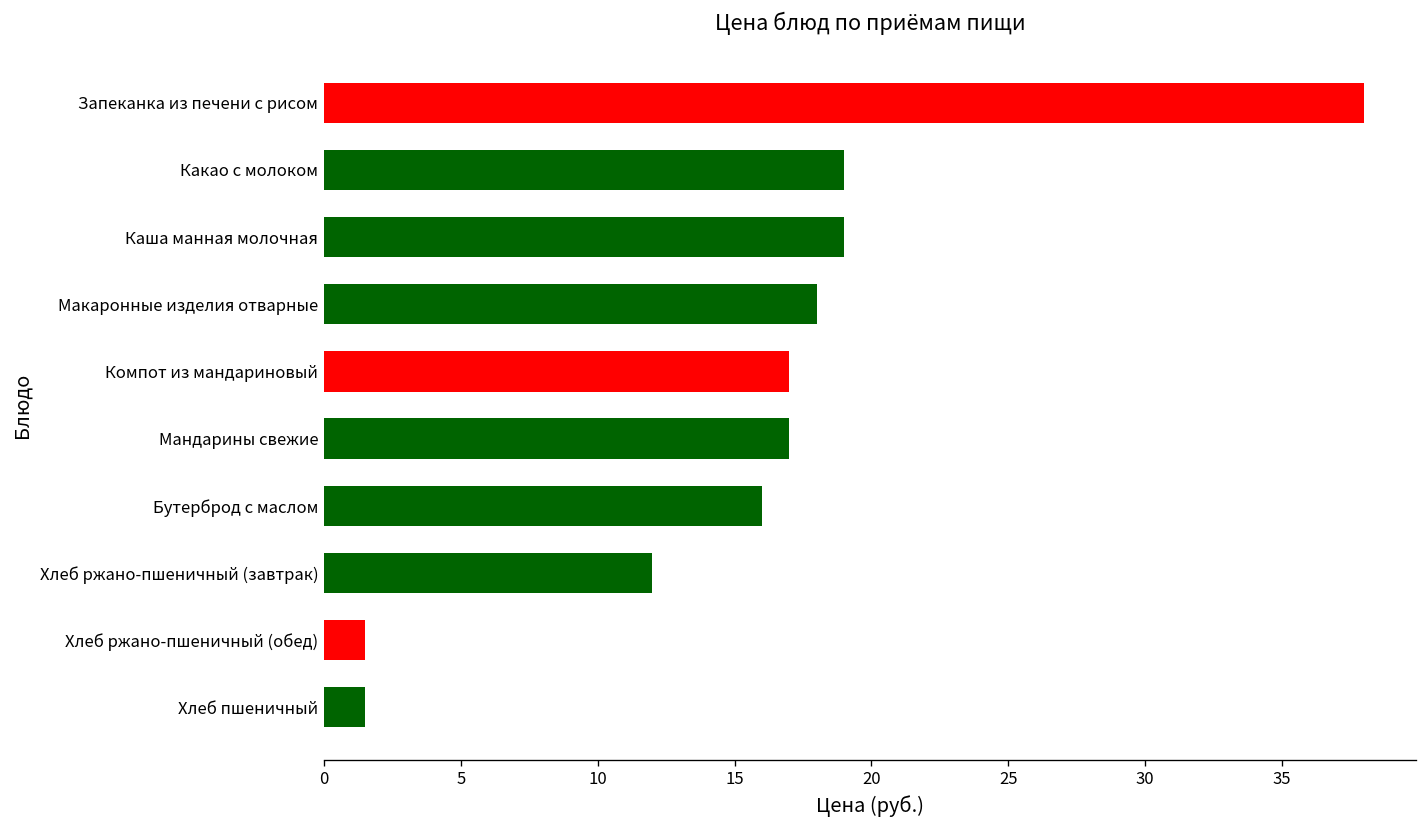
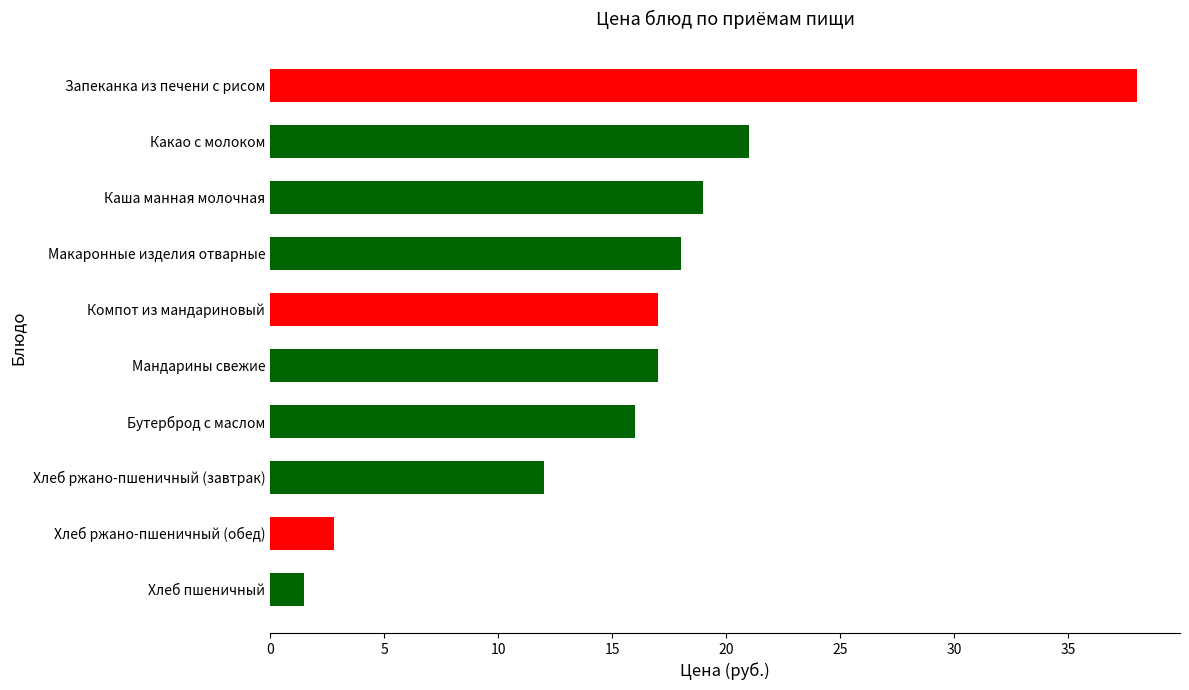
Какао с молоком: 19 -> 21
Хлеб ржано-пшеничный (обед): 1.5 -> 2.8
